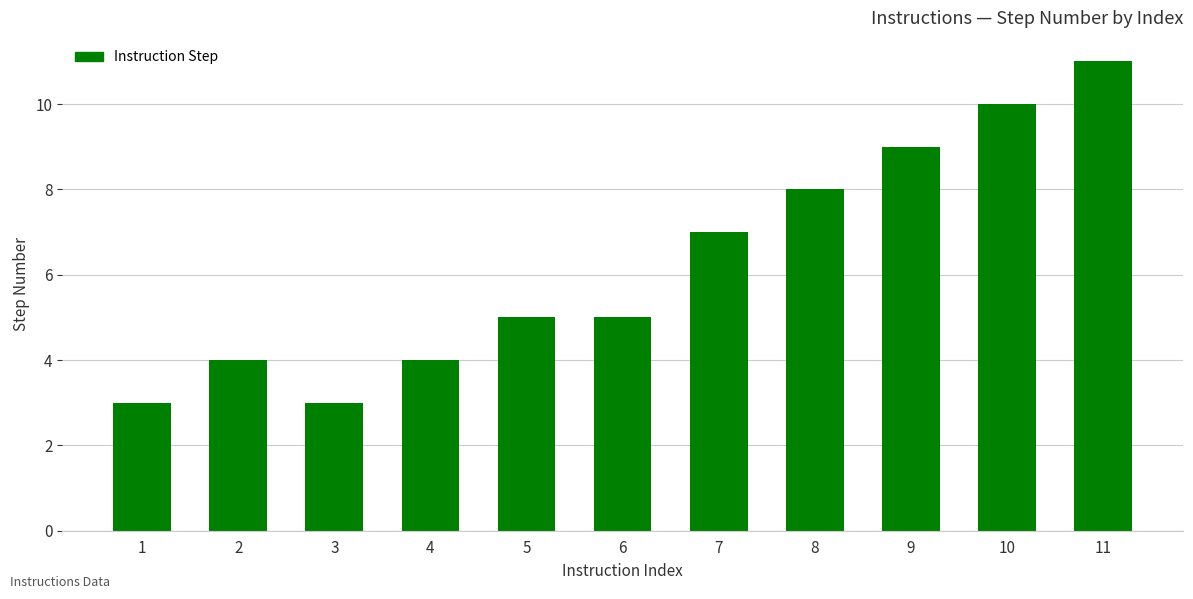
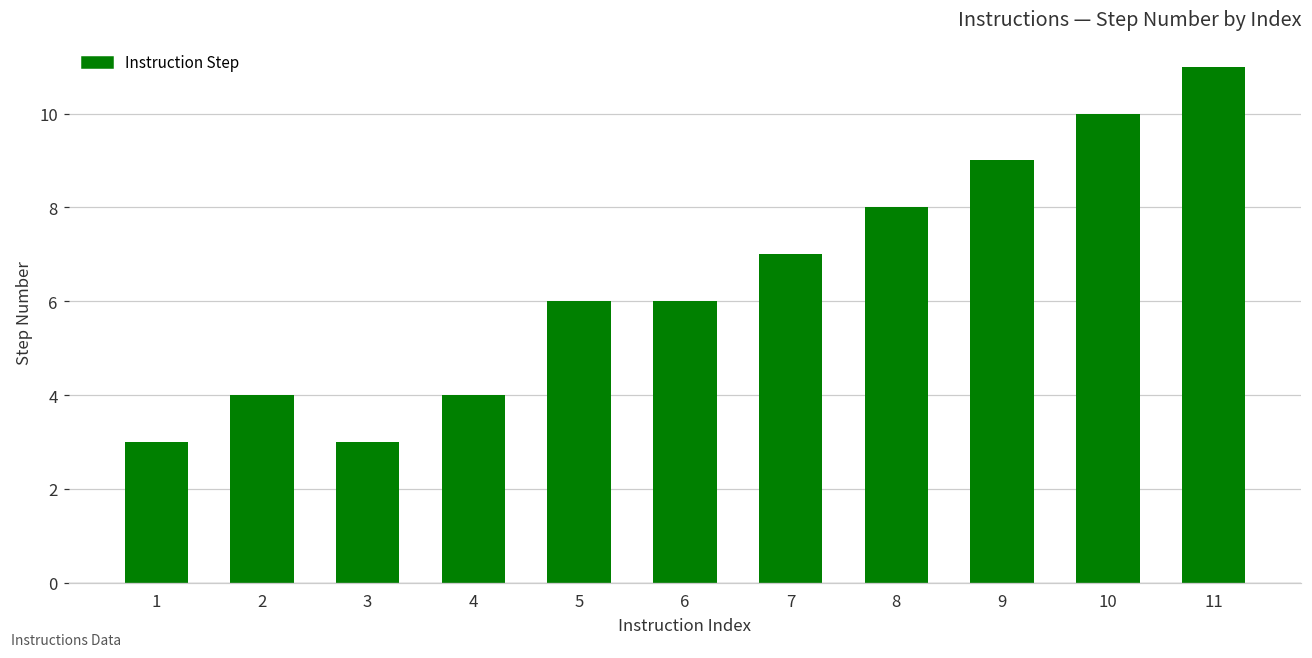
5: 5 -> 6
6: 5 -> 6
